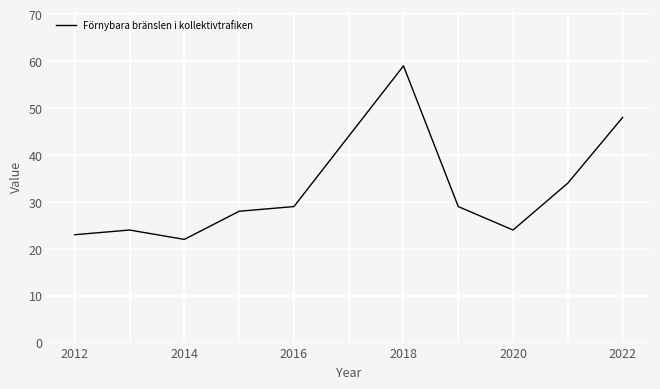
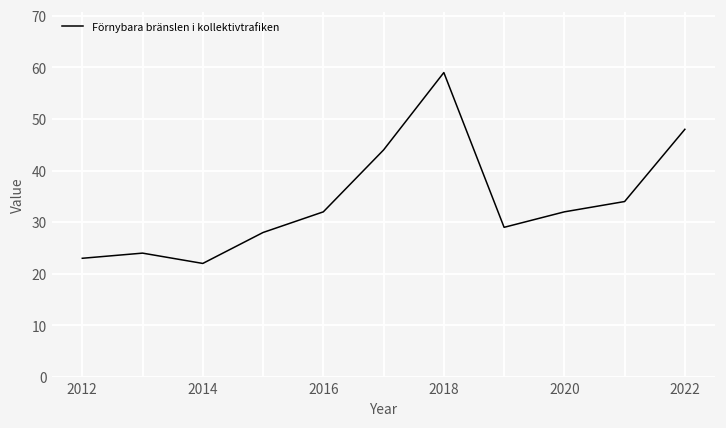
2016: 29 -> 32
2020: 24 -> 32
